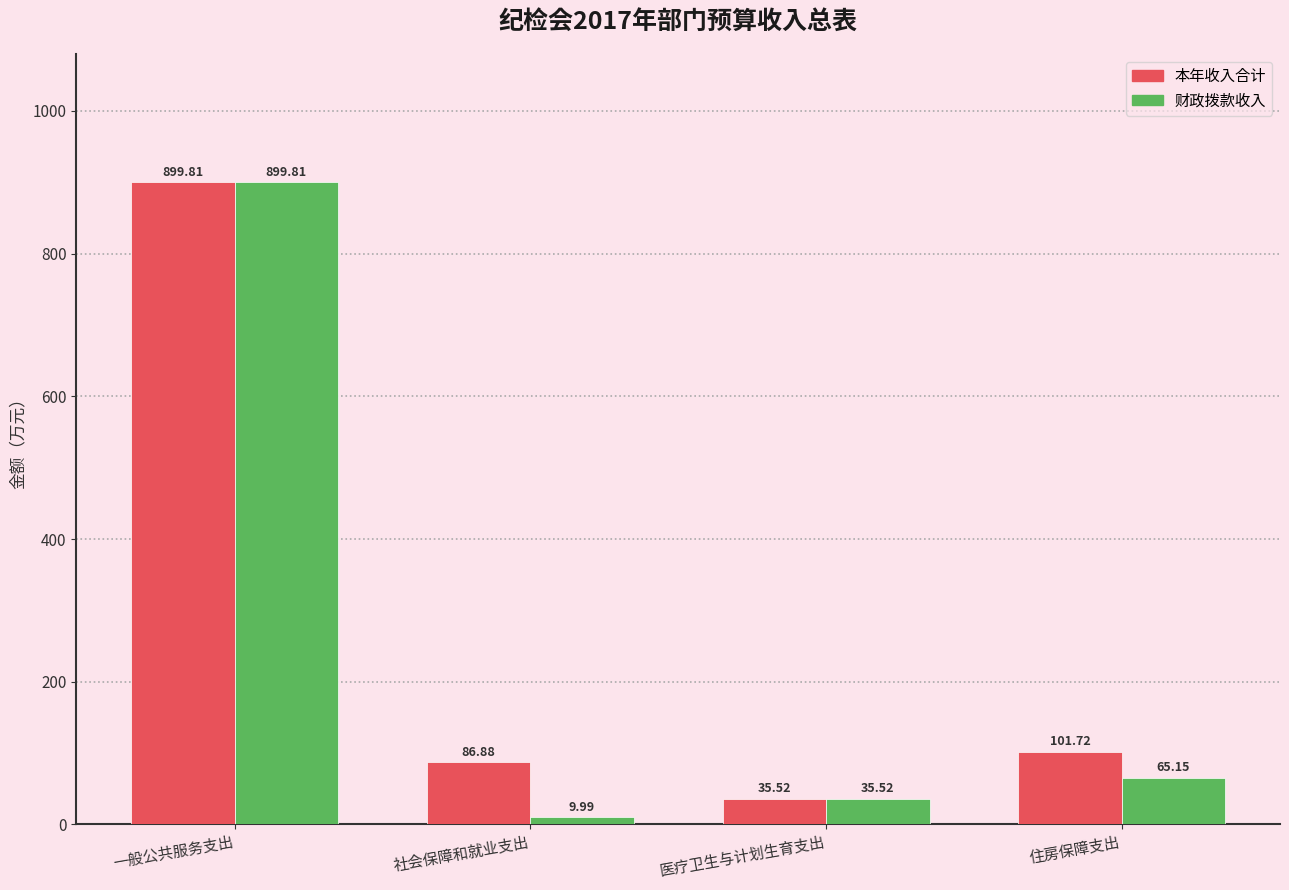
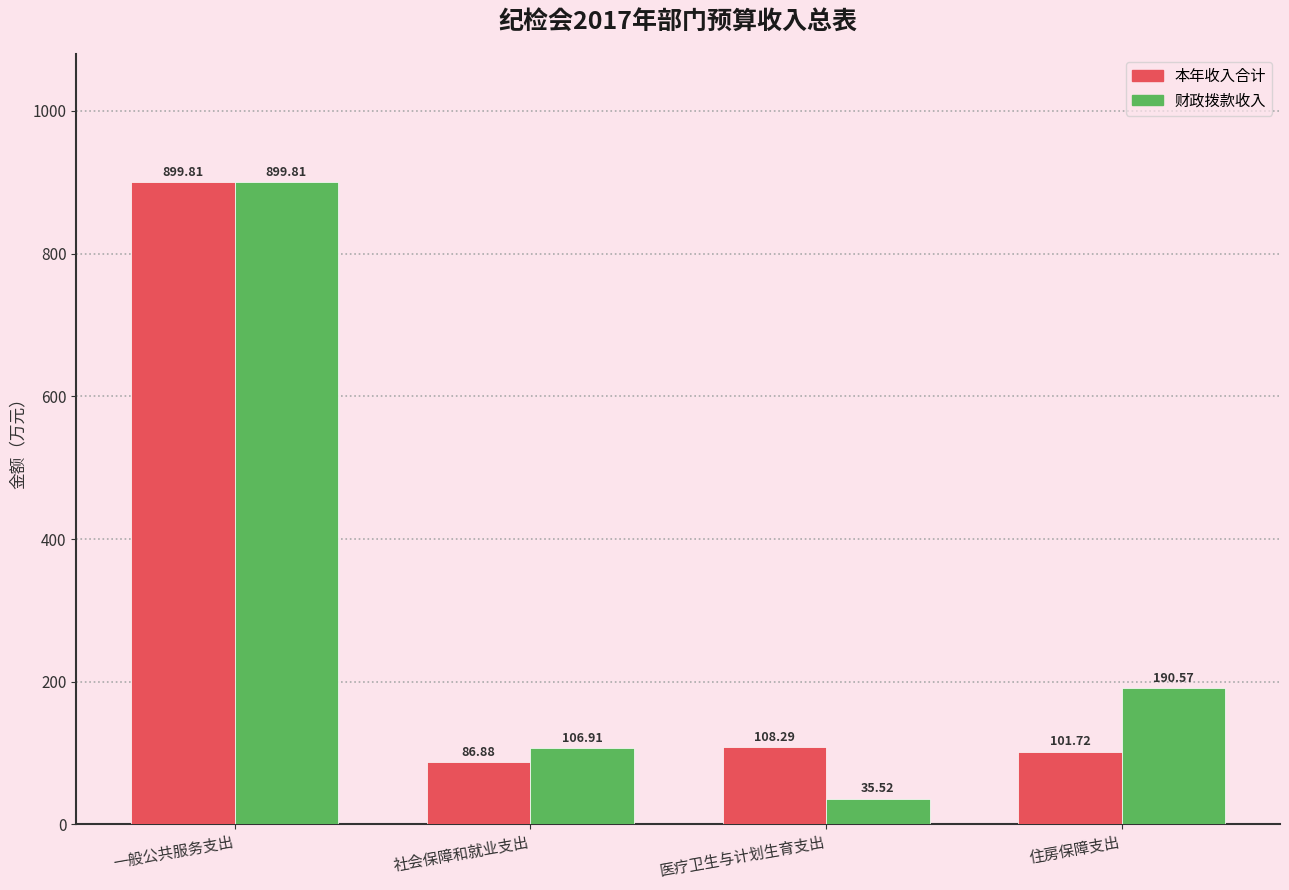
财政拨款收入, 社会保障和就业支出: 9.99 -> 106.91
本年收入合计, 医疗卫生与计划生育支出: 35.52 -> 108.29
财政拨款收入, 住房保障支出: 65.15 -> 190.57
